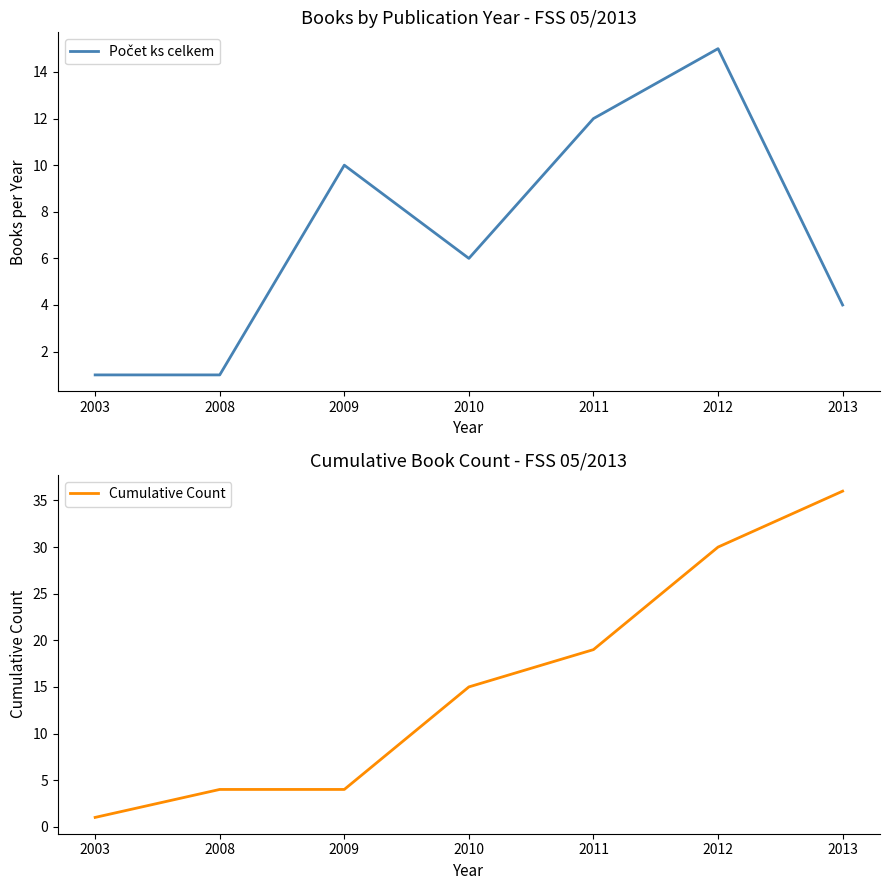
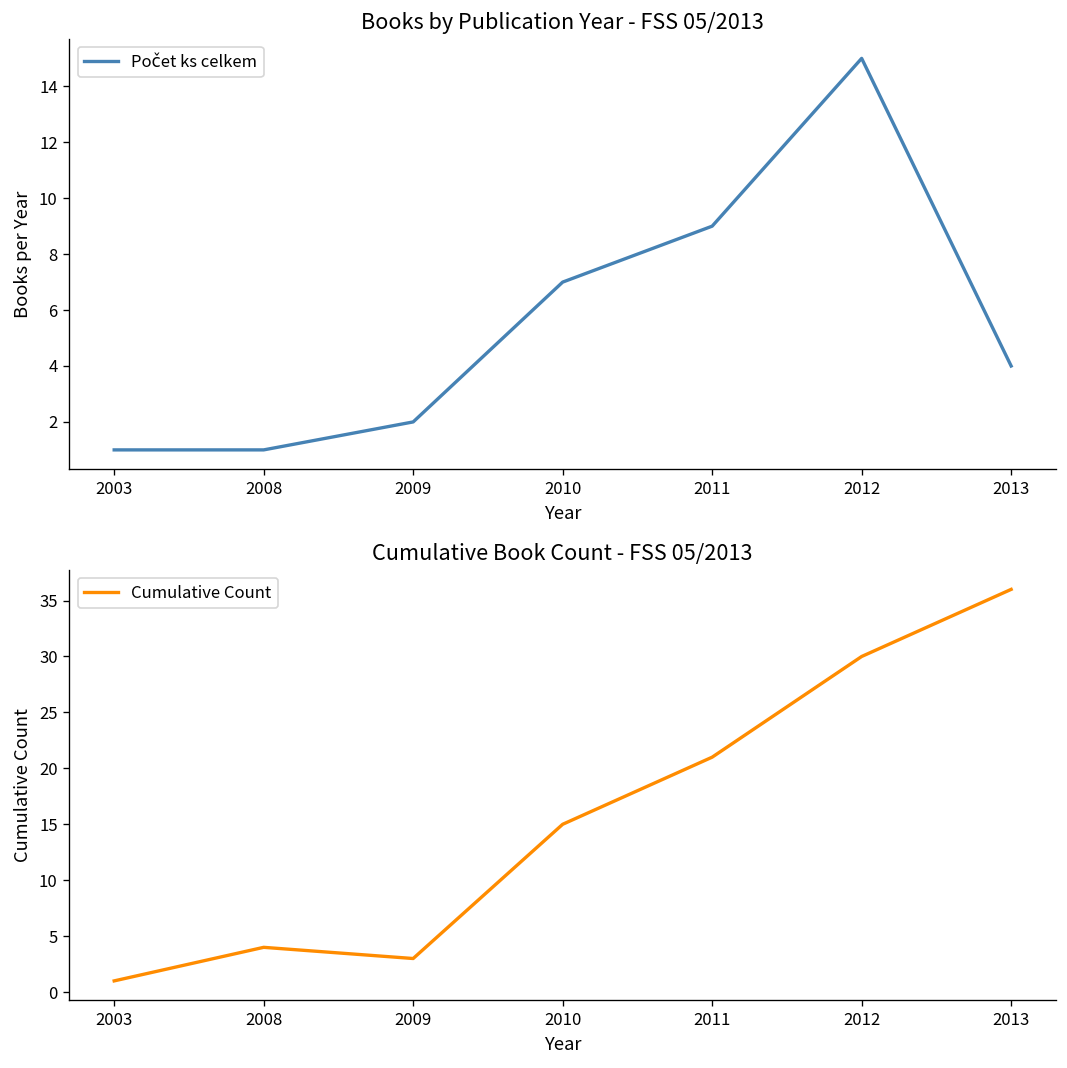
Books by Publication Year - FSS 05/2013, 2009: 10 -> 2
Books by Publication Year - FSS 05/2013, 2010: 6 -> 7
Books by Publication Year - FSS 05/2013, 2011: 12 -> 9
Cumulative Book Count - FSS 05/2013, 2009: 4 -> 3
Cumulative Book Count - FSS 05/2013, 2011: 19 -> 21
